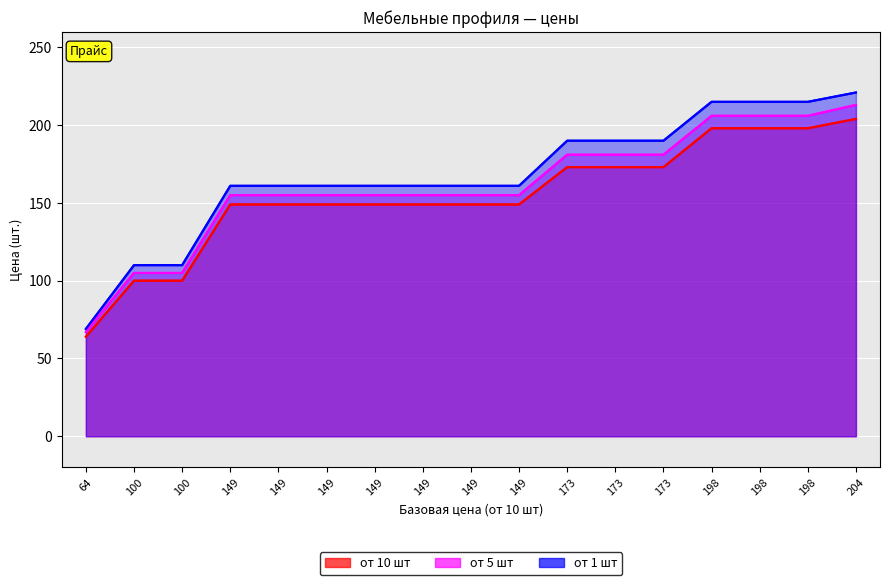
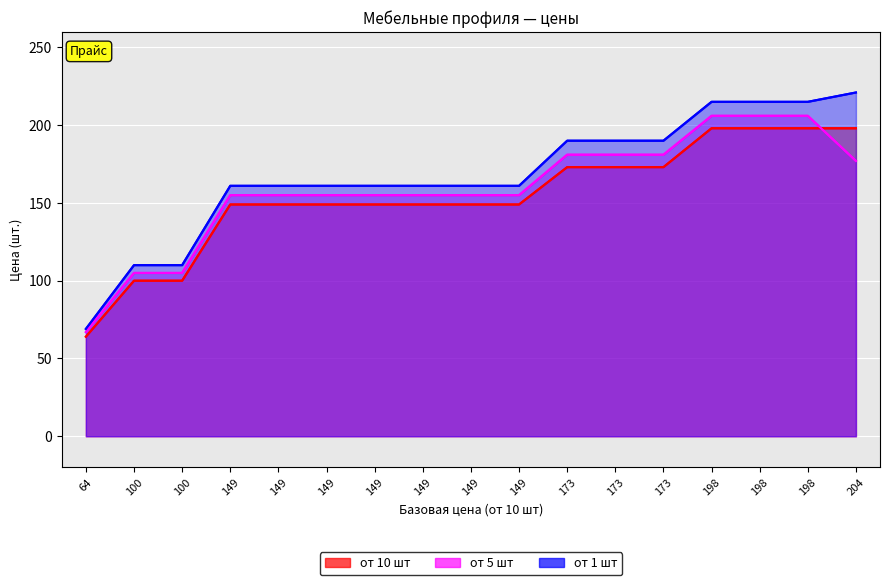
от 10 шт, 204: 204 -> 198
от 5 шт, 204: 213 -> 177
